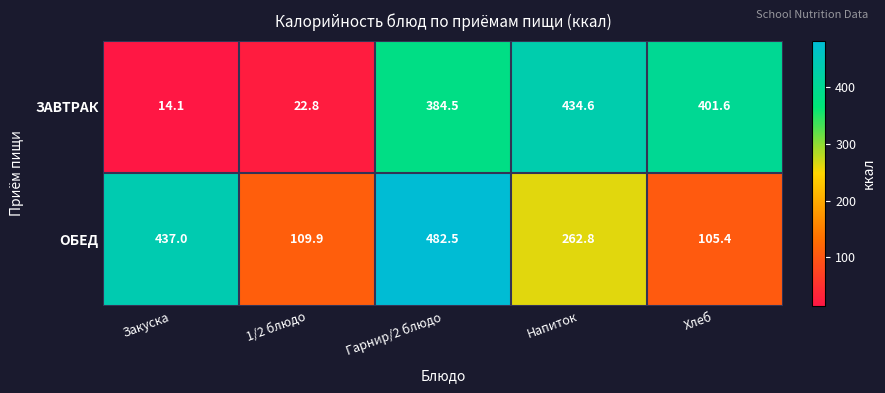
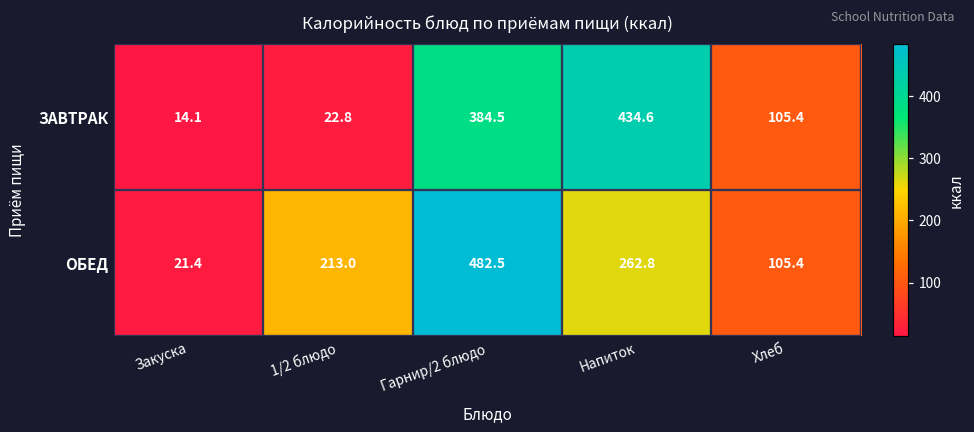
ЗАВТРАК, Хлеб: 401.6 -> 105.4
ОБЕД, Закуска: 437.0 -> 21.4
ОБЕД, 1/2 блюдо: 109.9 -> 213.0
